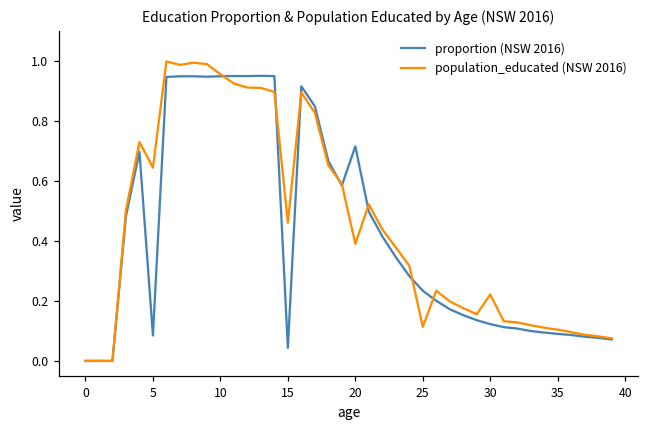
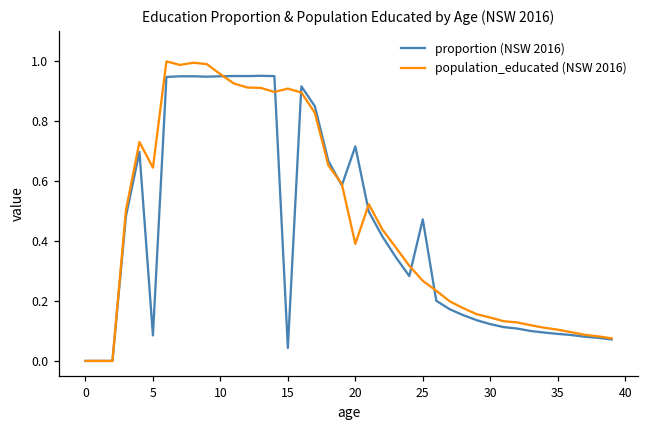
population_educated (NSW 2016), 15: 0.46 -> 0.91
proportion (NSW 2016), 25: 0.23 -> 0.47
population_educated (NSW 2016), 25: 0.11 -> 0.27
population_educated (NSW 2016), 30: 0.22 -> 0.14
